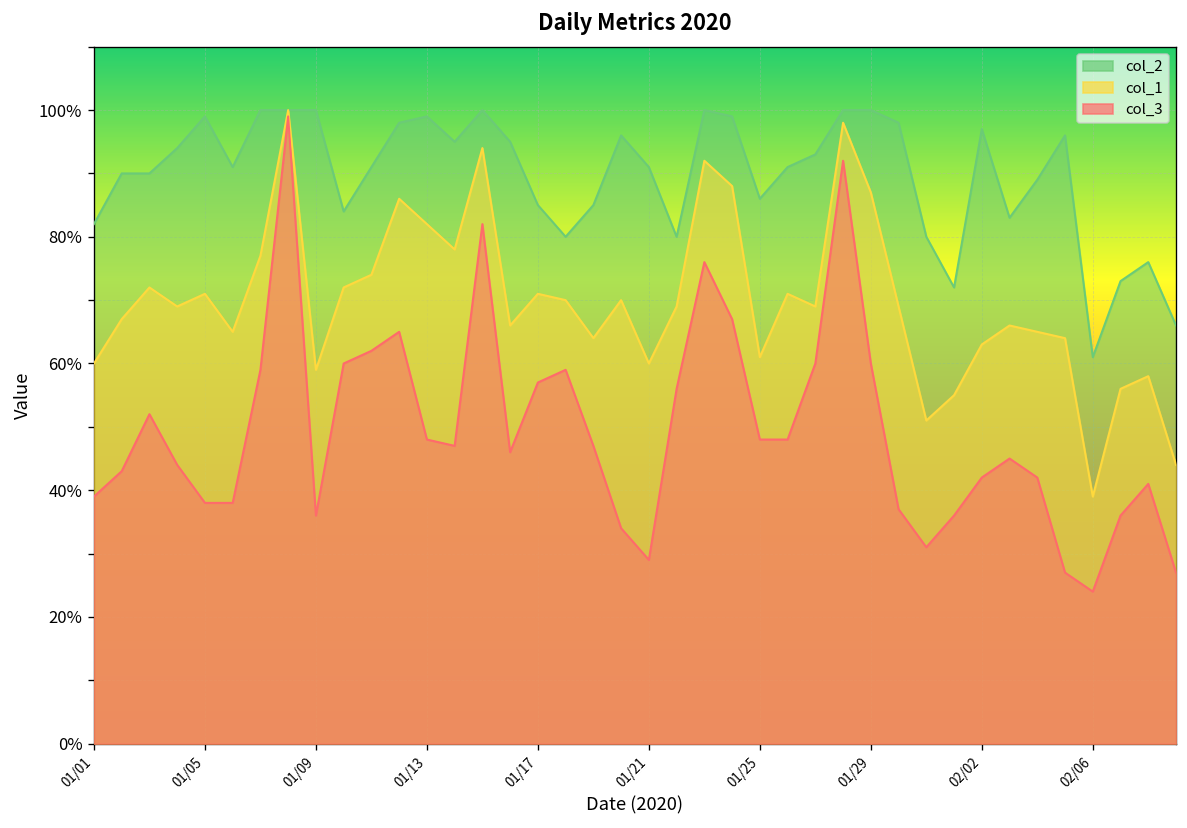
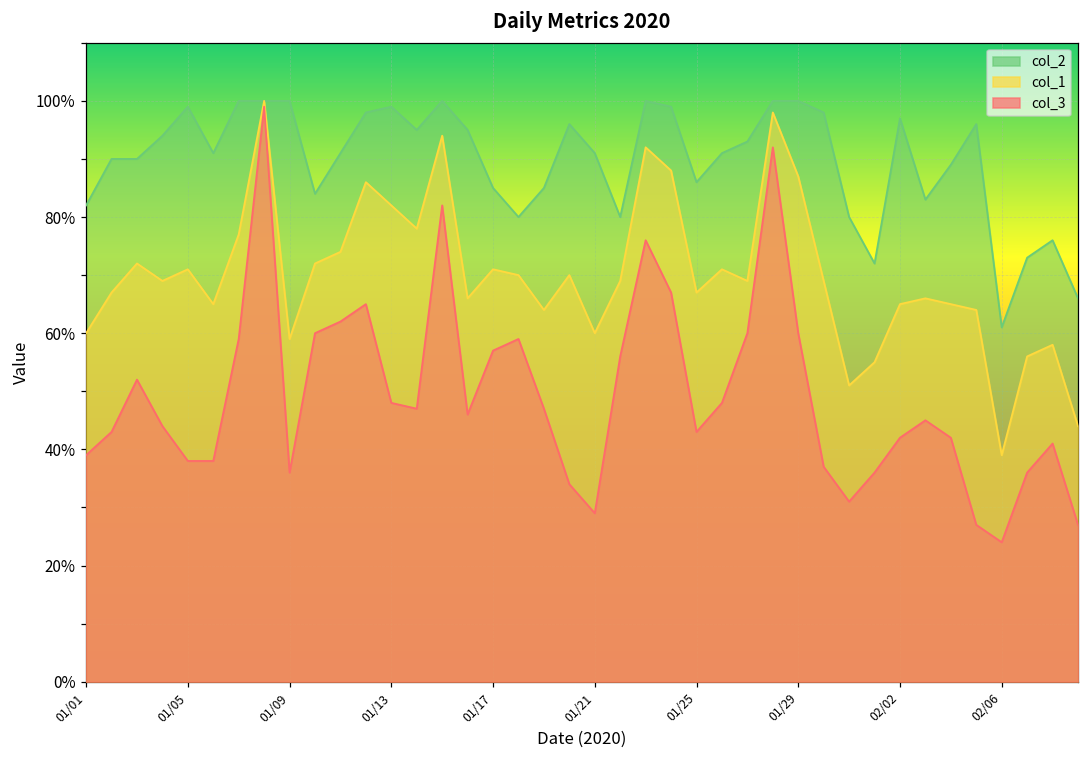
col_1, 01/25: 61% -> 67%
col_3, 01/25: 48% -> 43%
col_1, 02/02: 63% -> 65%
